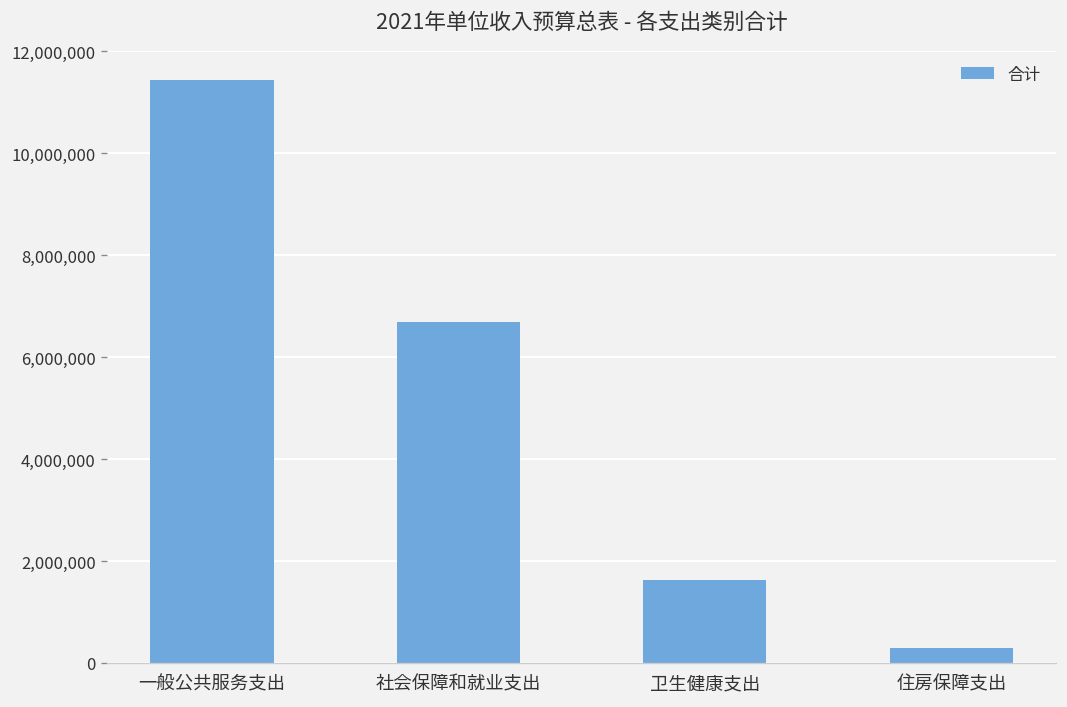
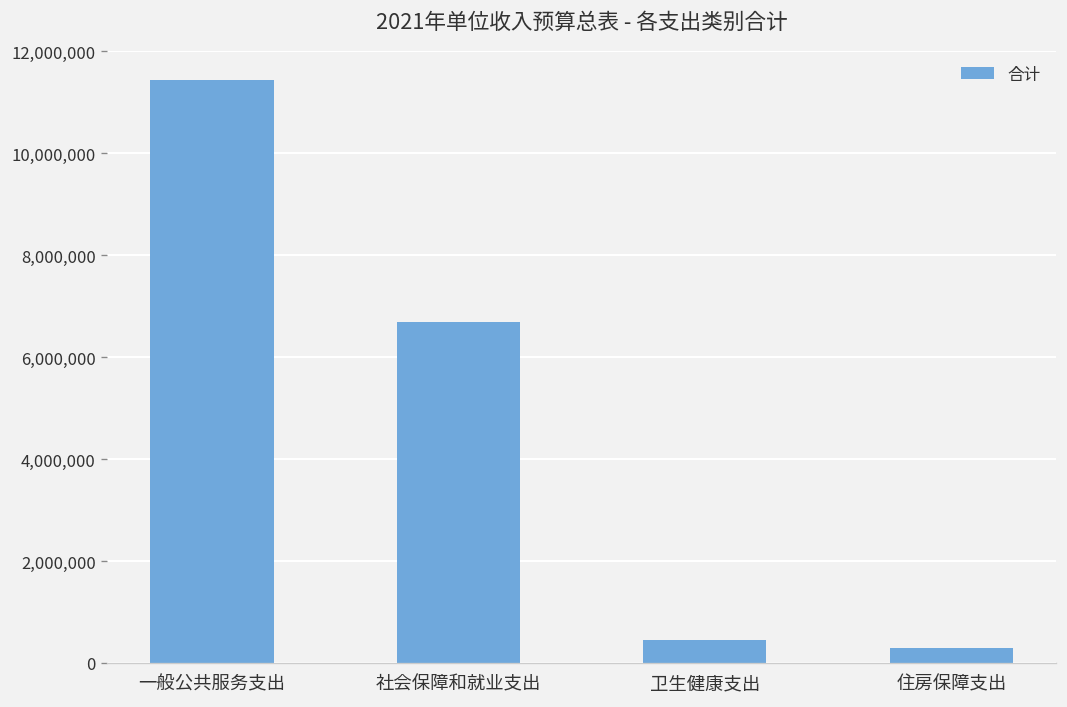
卫生健康支出: 1,600,000 -> 500,000
